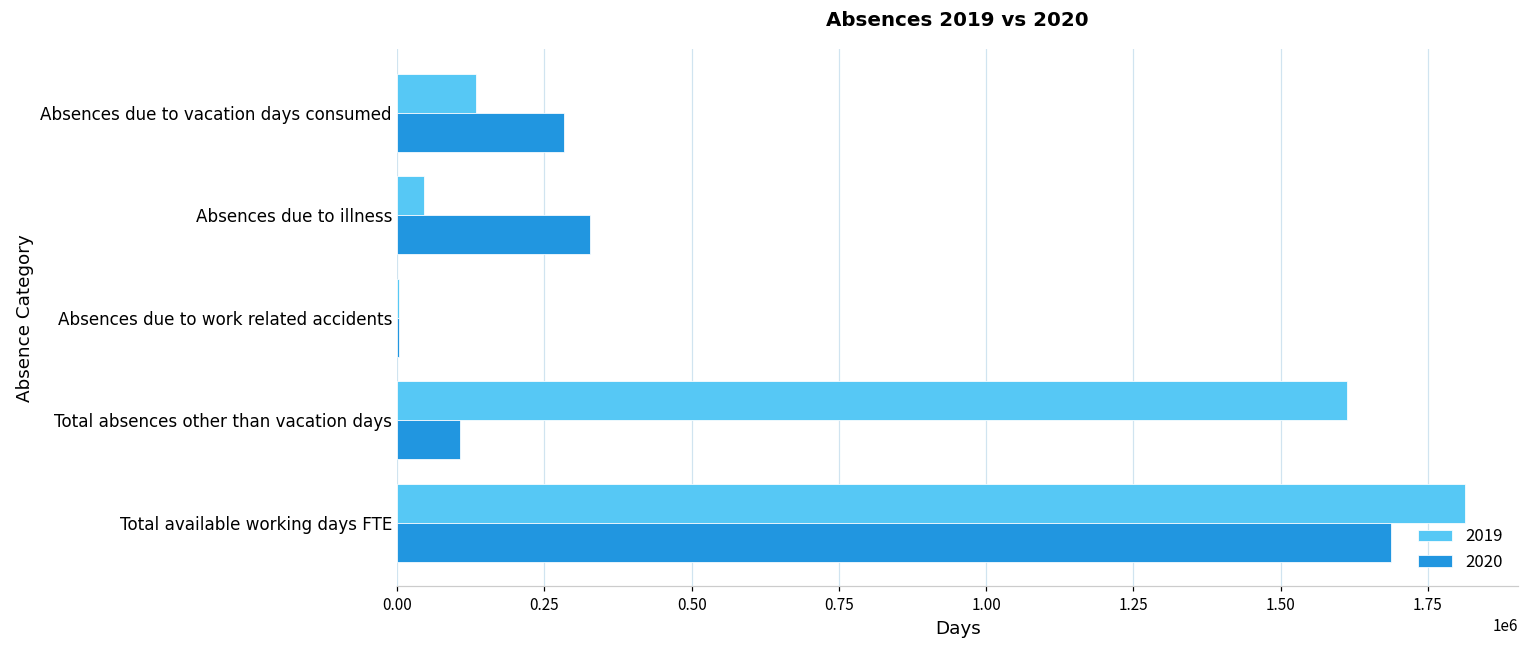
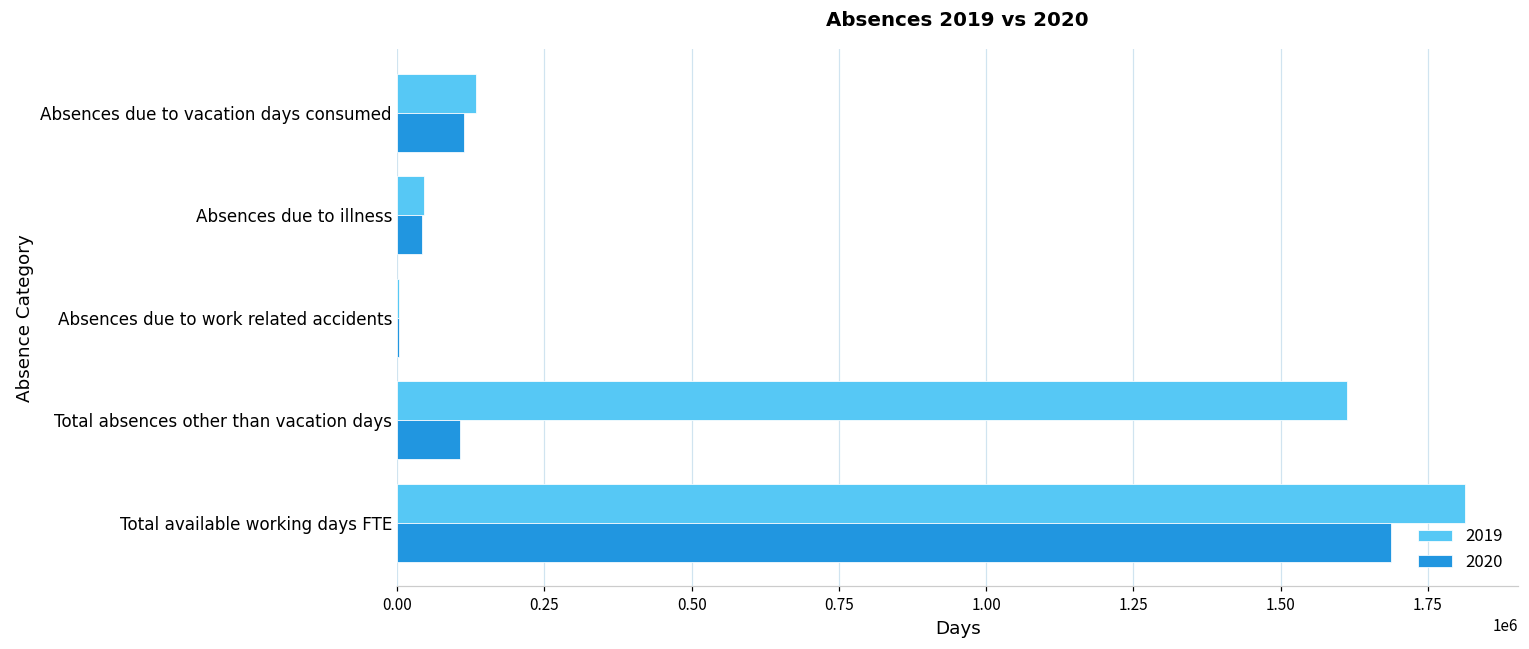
2020, Absences due to vacation days consumed: 280000 -> 110000
2020, Absences due to illness: 330000 -> 40000
